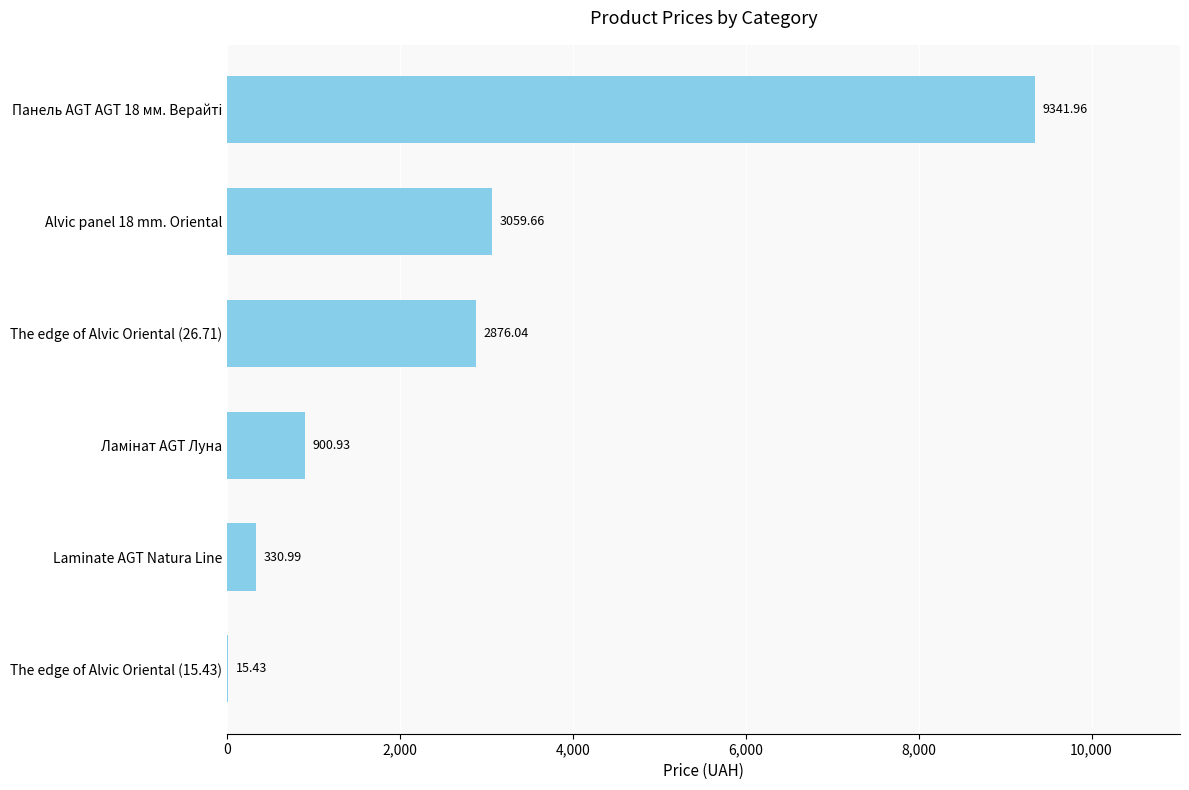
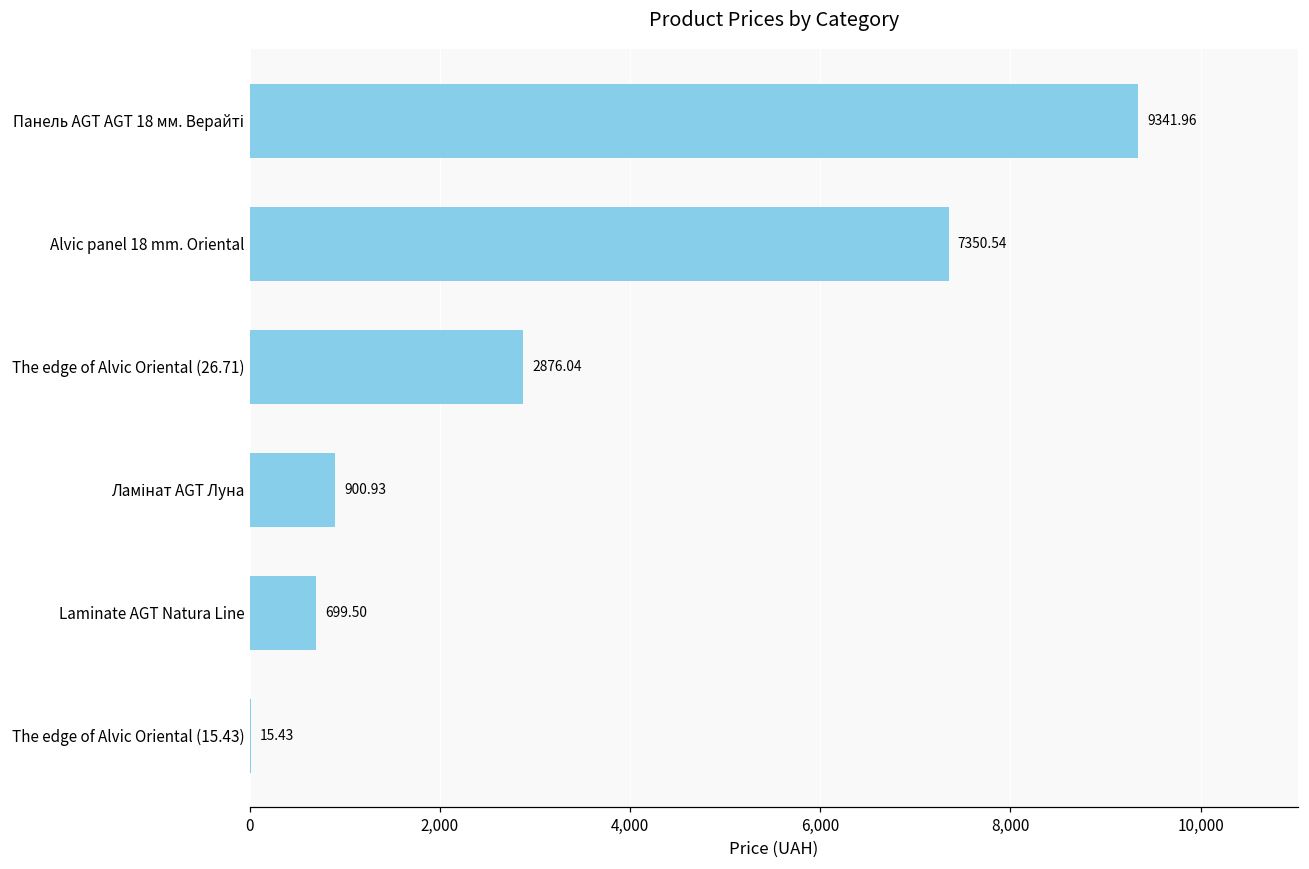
Alvic panel 18 mm. Oriental: 3059.66 -> 7350.54
Laminate AGT Natura Line: 330.99 -> 699.50
